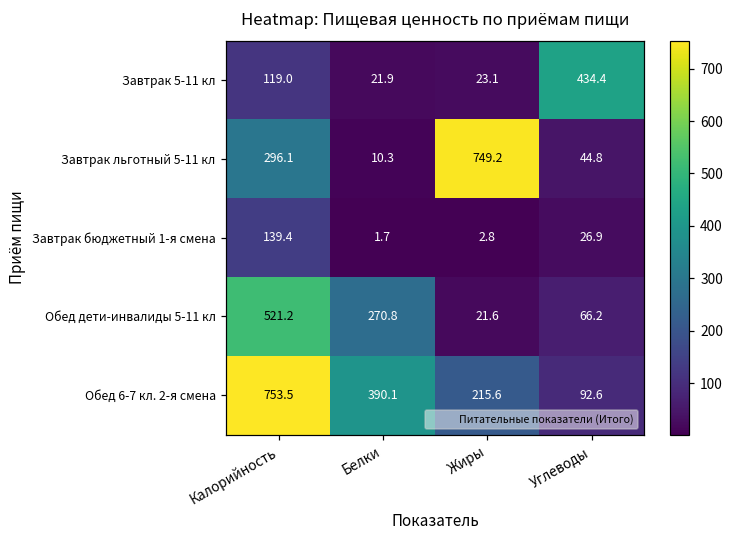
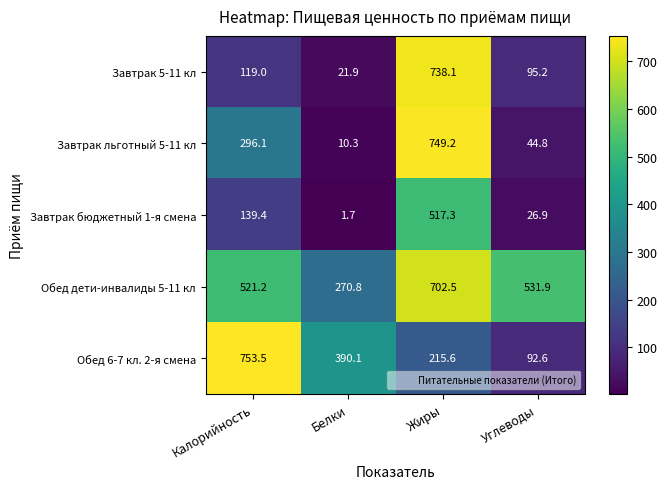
Завтрак 5-11 кл, Жиры: 23.1 -> 738.1
Завтрак 5-11 кл, Углеводы: 434.4 -> 95.2
Завтрак бюджетный 1-я смена, Жиры: 2.8 -> 517.3
Обед дети-инвалиды 5-11 кл, Жиры: 21.6 -> 702.5
Обед дети-инвалиды 5-11 кл, Углеводы: 66.2 -> 531.9
